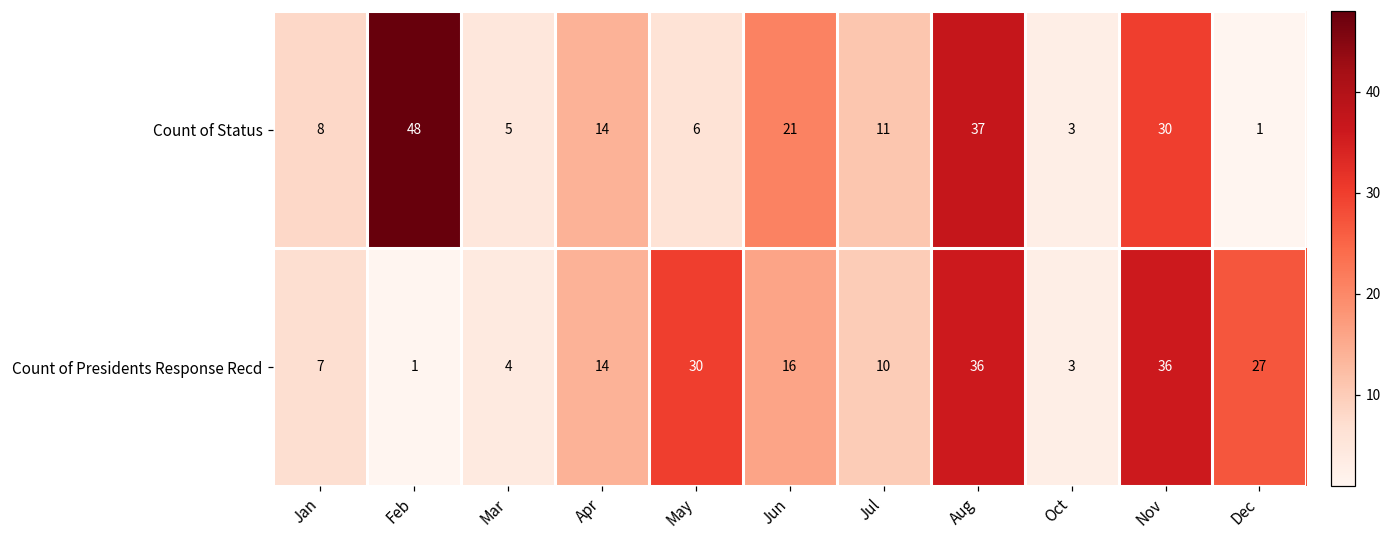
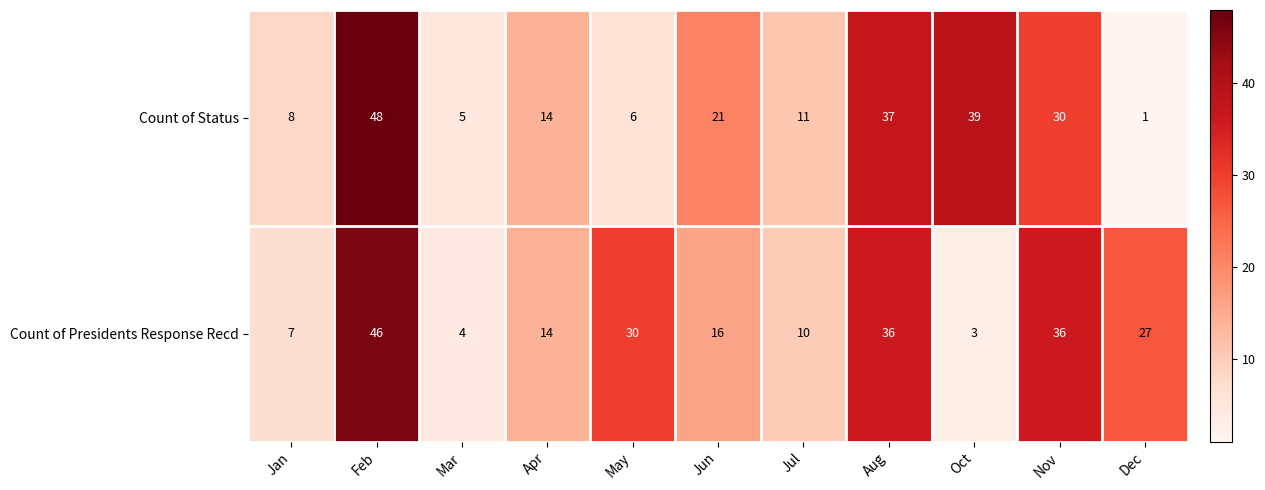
Count of Status, Oct: 3 -> 39
Count of Presidents Response Recd, Feb: 1 -> 46
